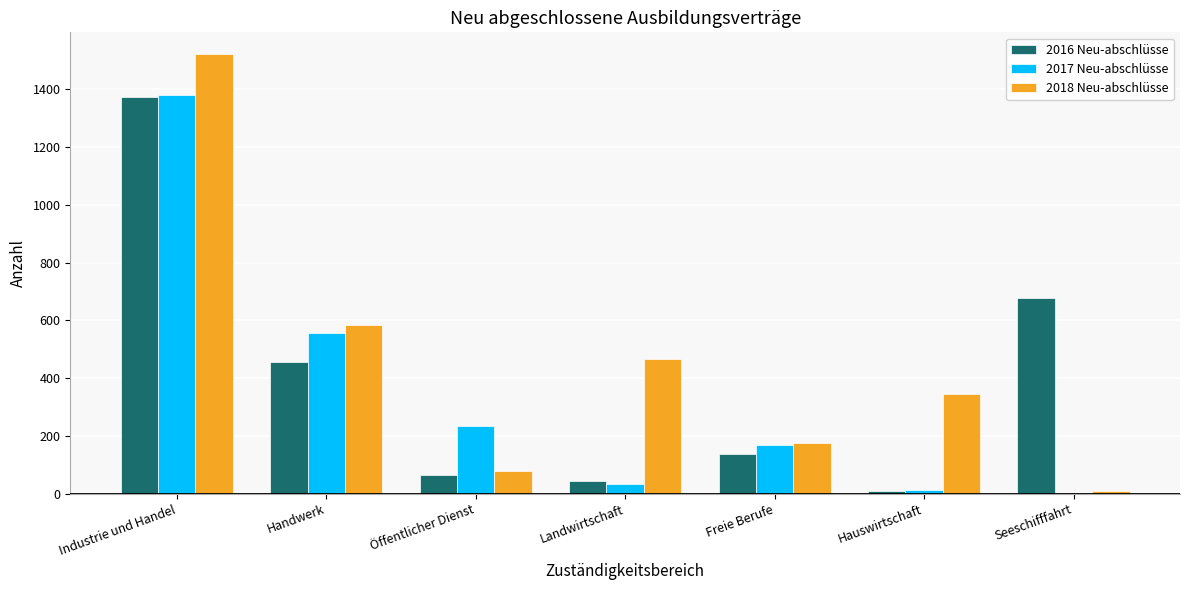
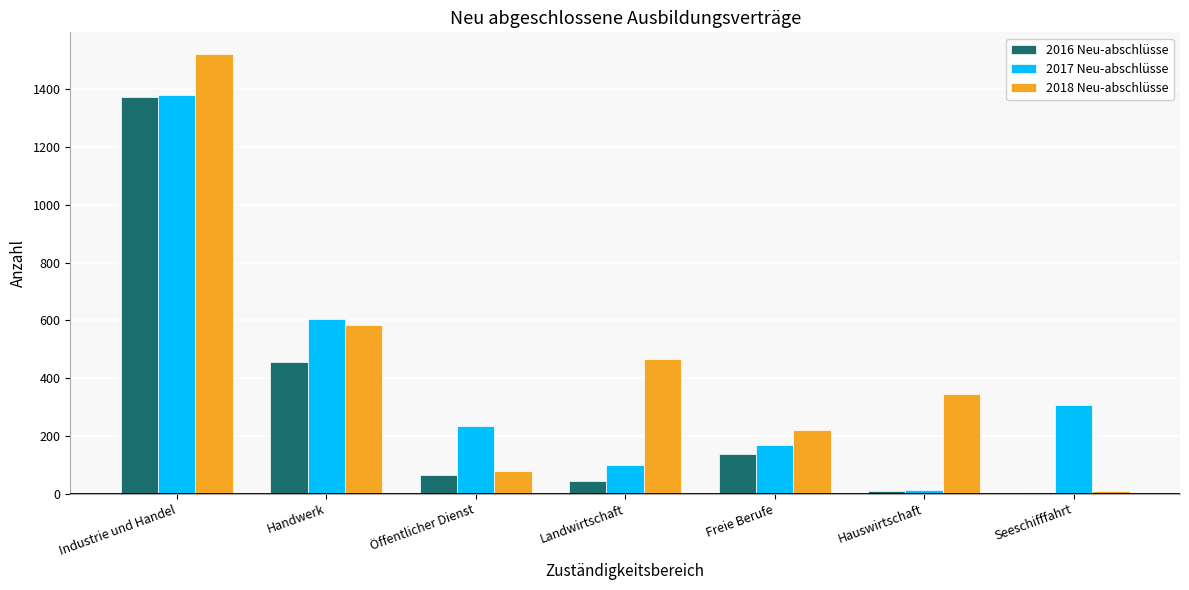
2017 Neu-abschlüsse, Handwerk: 560 -> 610
2017 Neu-abschlüsse, Landwirtschaft: 30 -> 100
2018 Neu-abschlüsse, Freie Berufe: 170 -> 220
2016 Neu-abschlüsse, Seeschifffahrt: 680 -> 0
2017 Neu-abschlüsse, Seeschifffahrt: 0 -> 310
